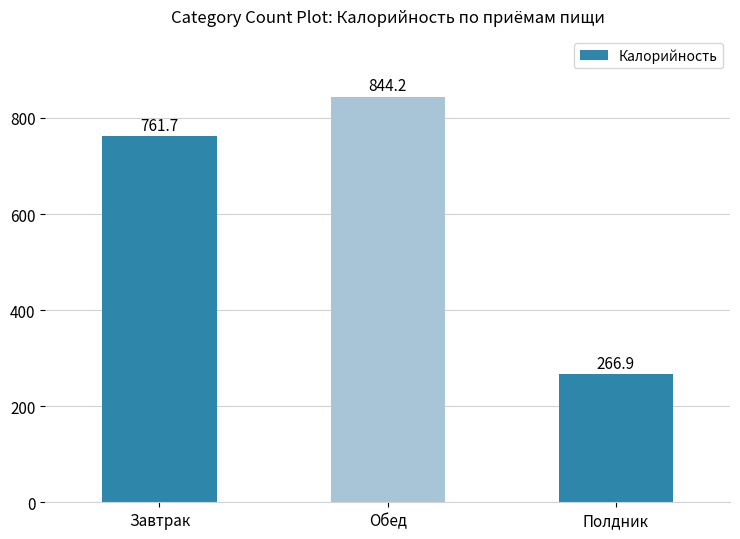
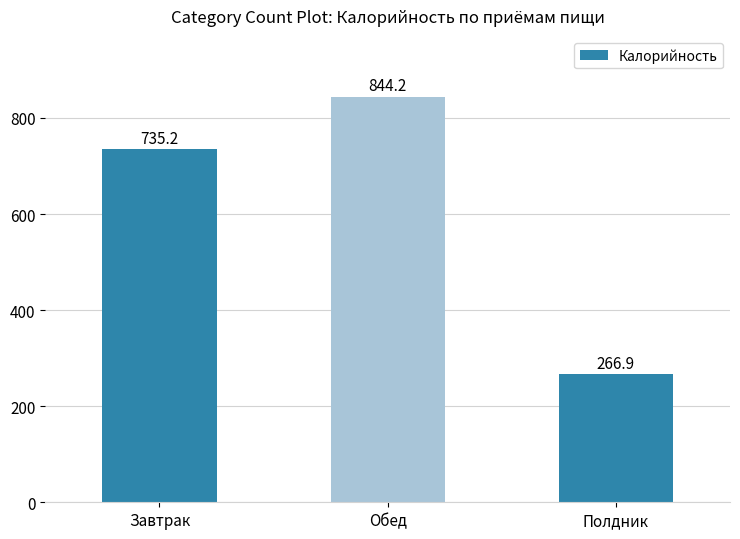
Завтрак: 761.7 -> 735.2
